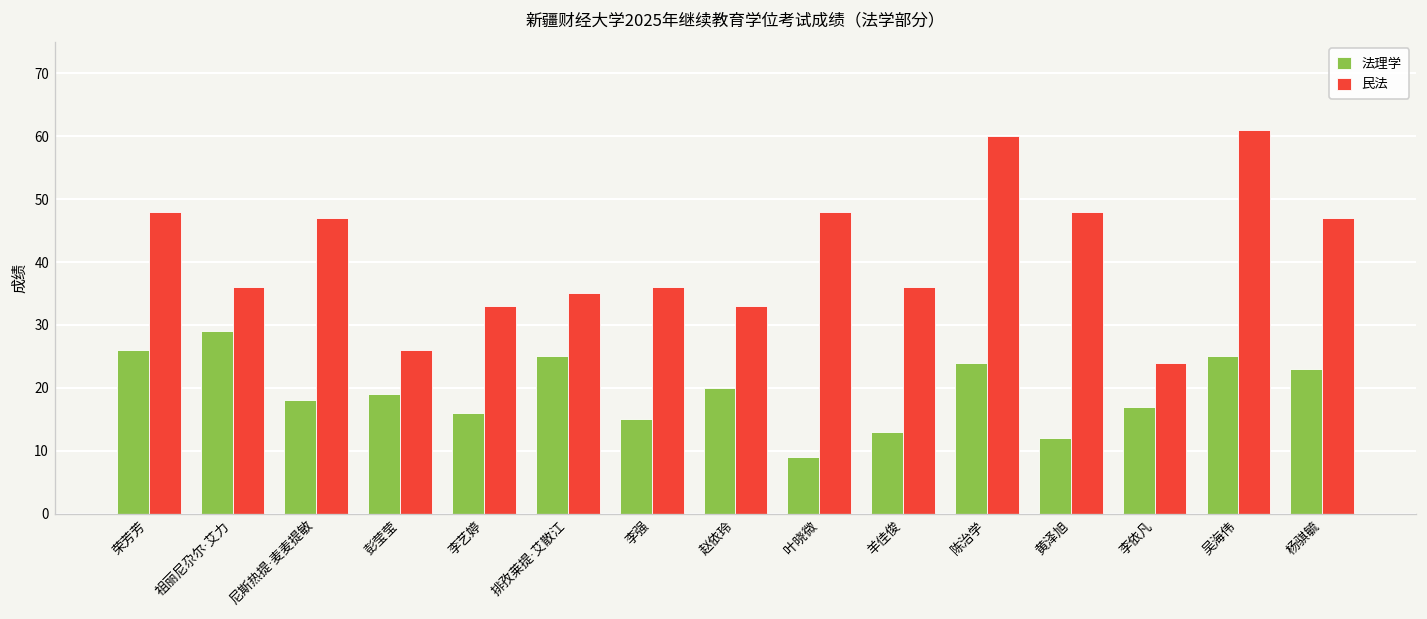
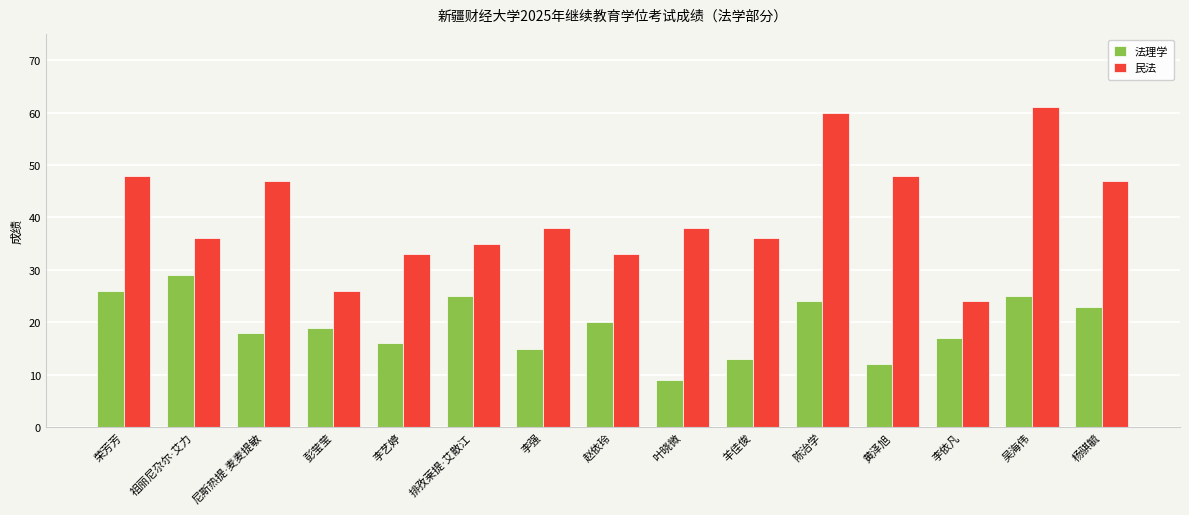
民法, 李强: 36 -> 38
民法, 叶晓微: 48 -> 38
